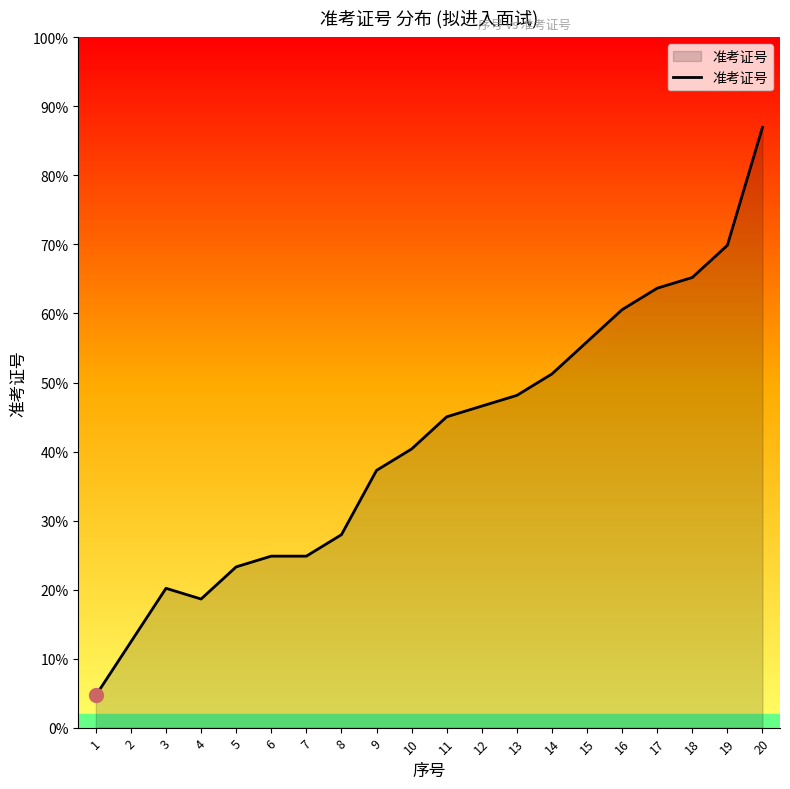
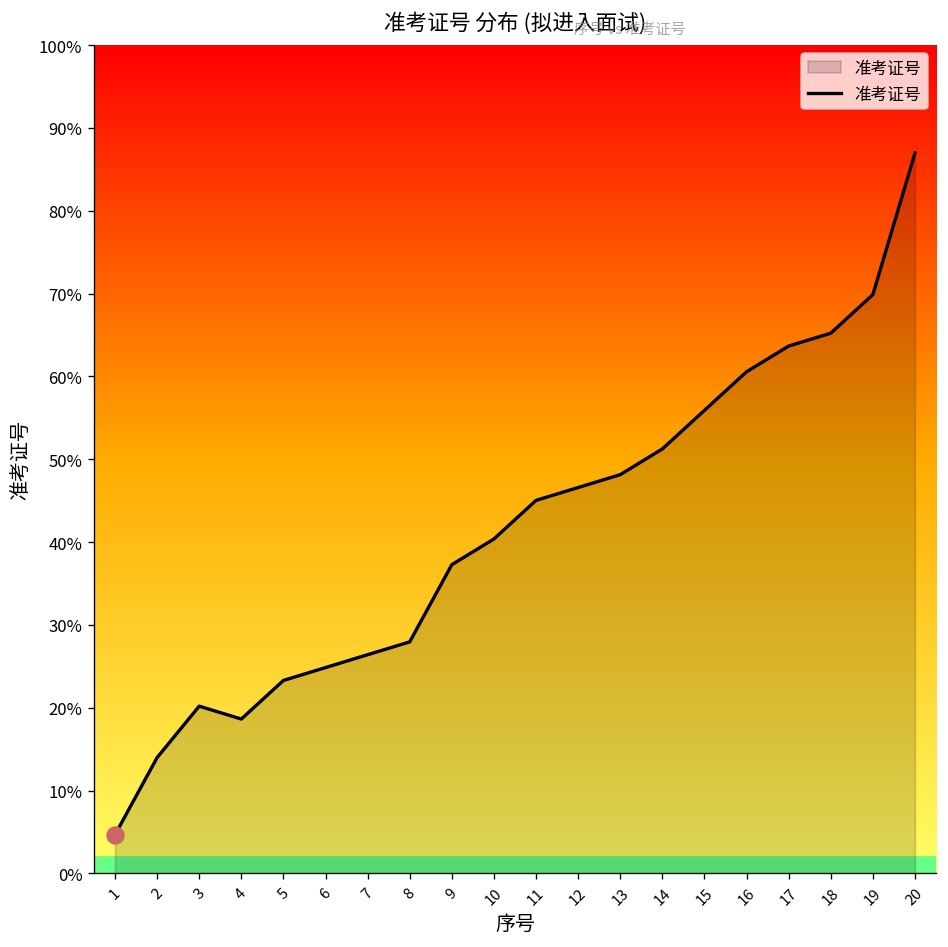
准考证号, 2: 12% -> 14%
准考证号, 7: 25% -> 26%
